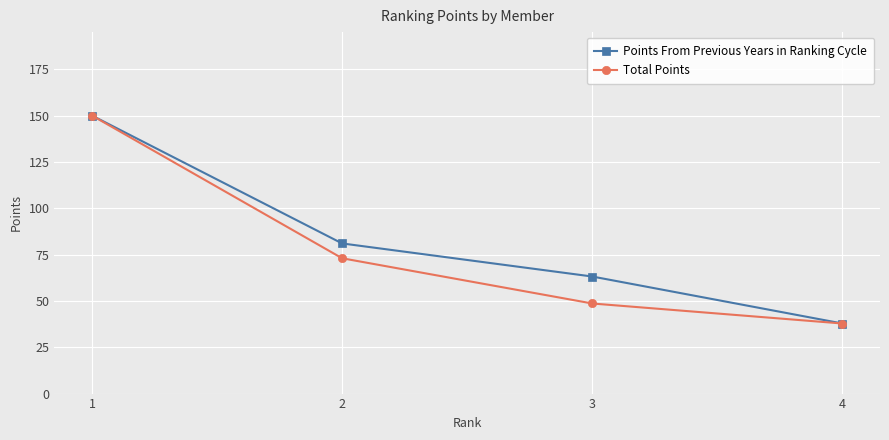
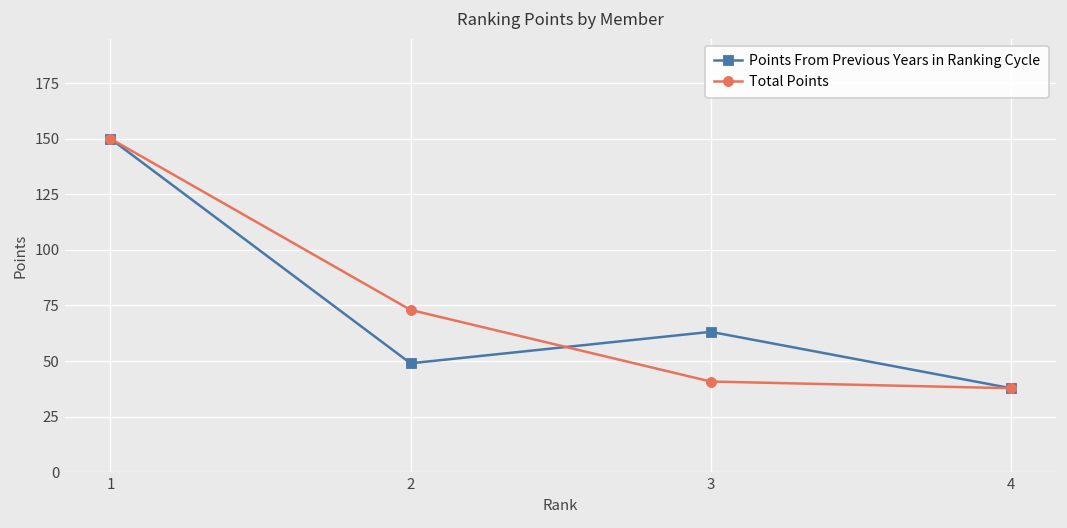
Points From Previous Years in Ranking Cycle, 2: 81 -> 49
Total Points, 3: 49 -> 41
